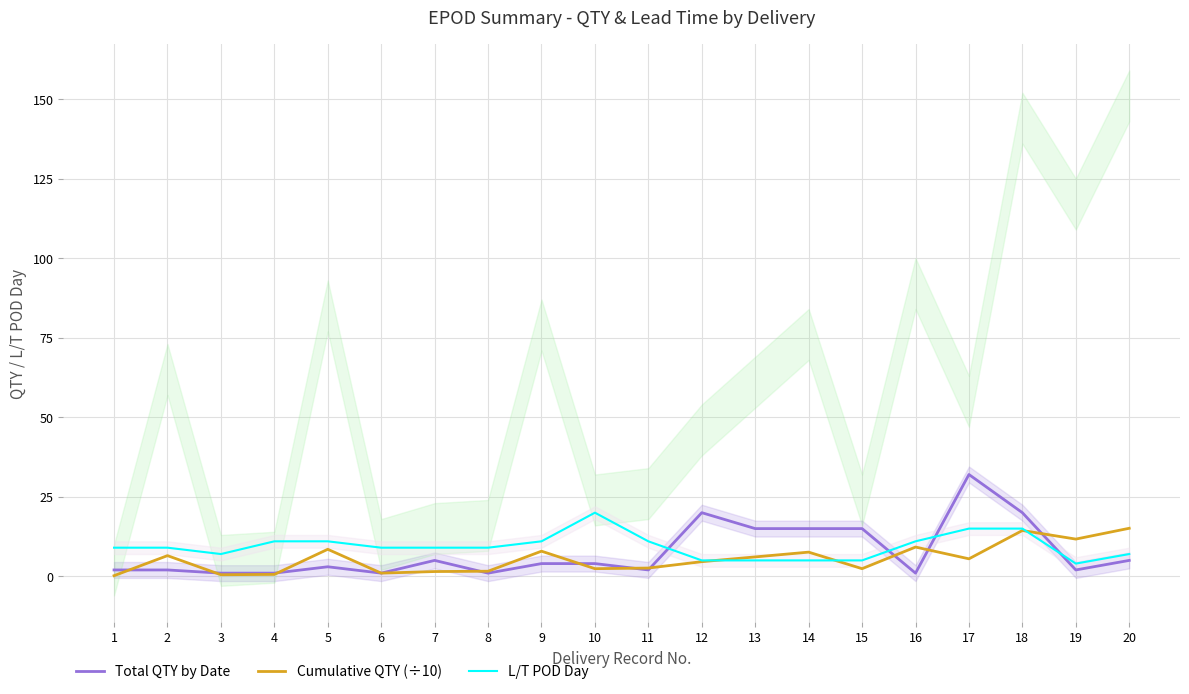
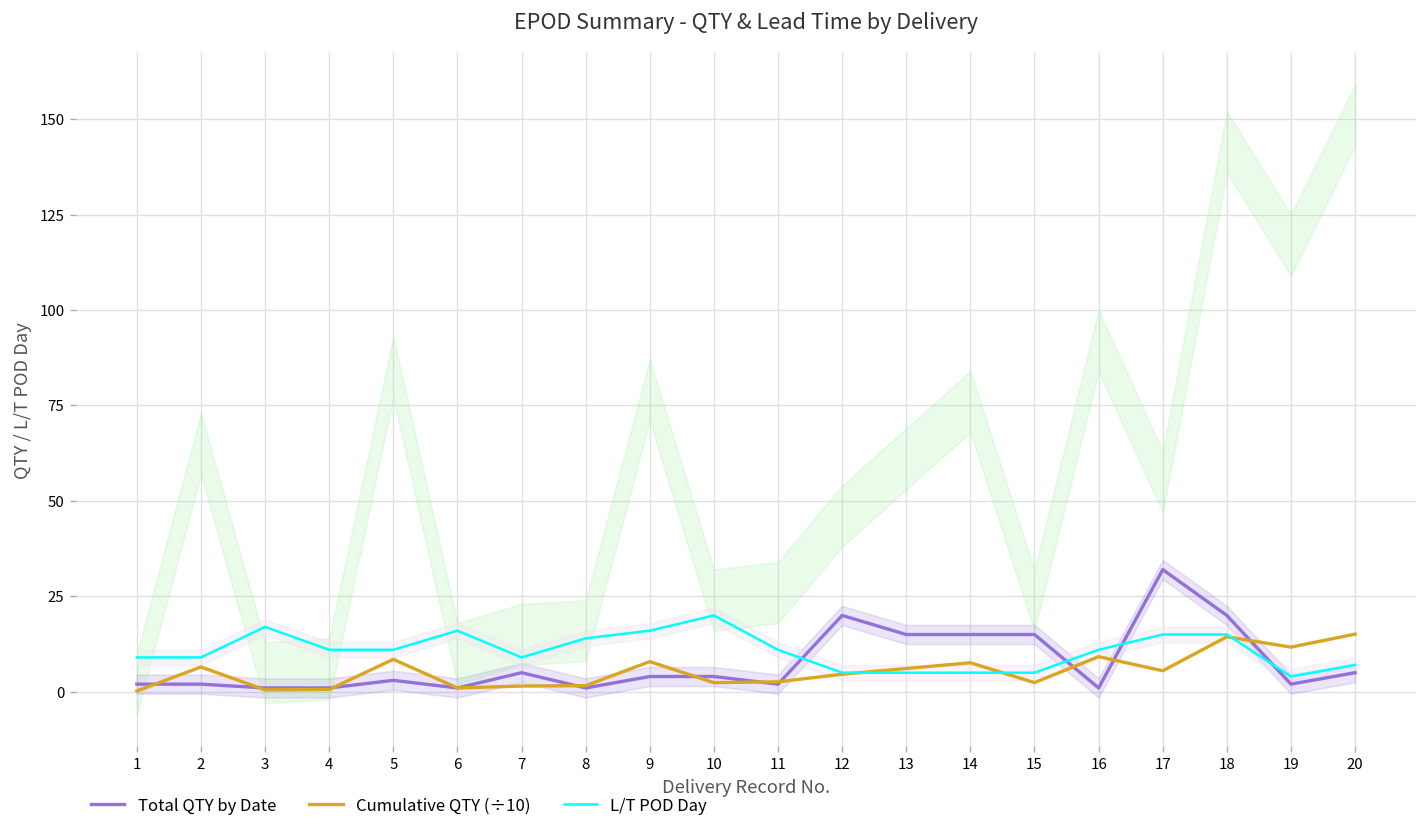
L/T POD Day, 3: 7 -> 17
L/T POD Day, 6: 9 -> 16
L/T POD Day, 8: 9 -> 14
L/T POD Day, 9: 11 -> 16
